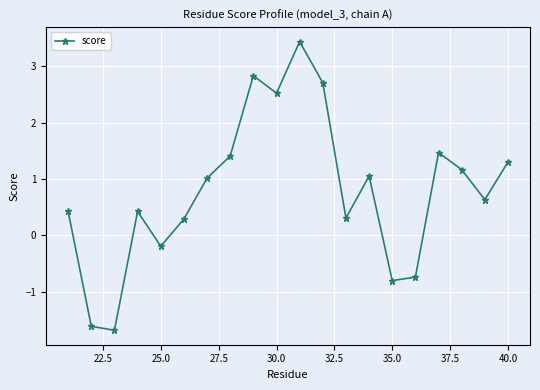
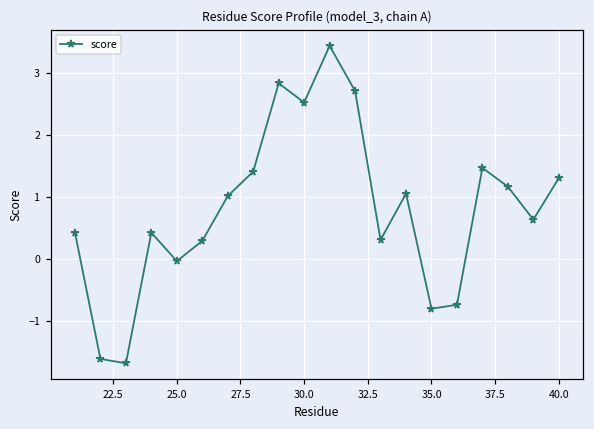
25.0: -0.2 -> 0.0
